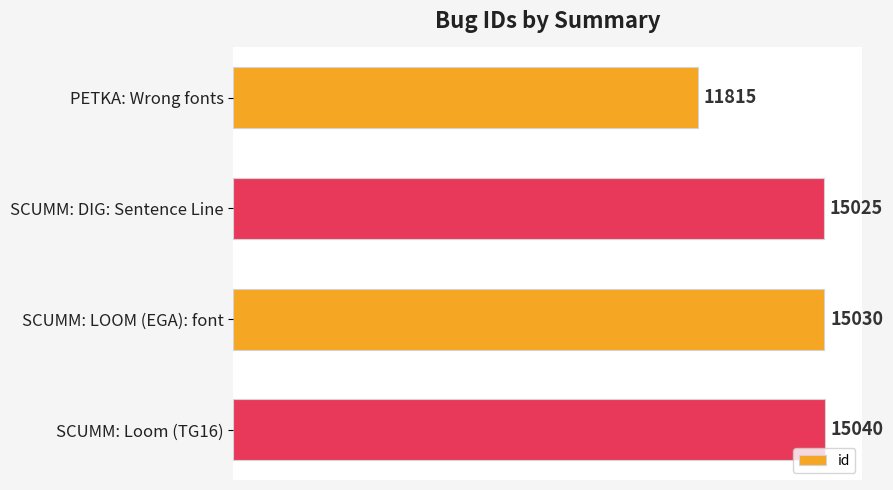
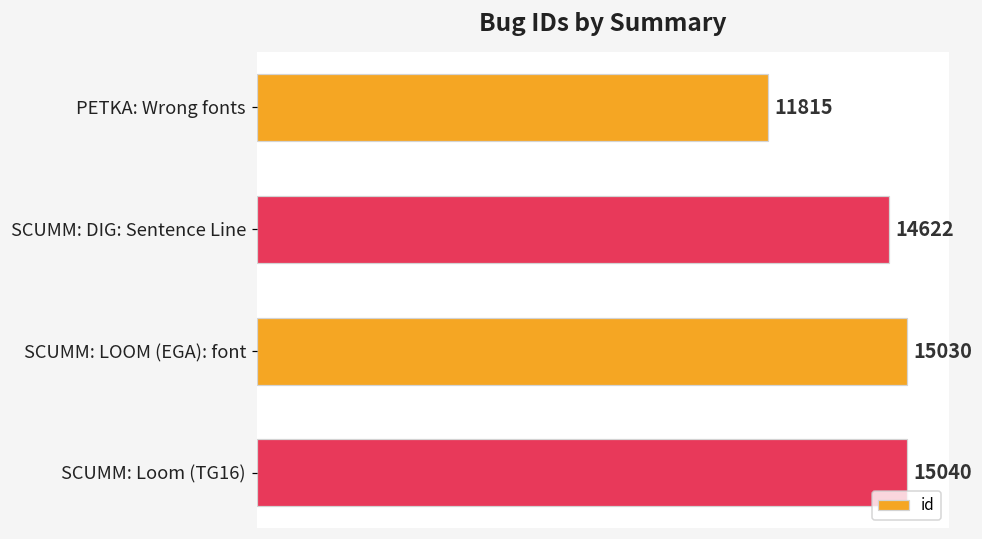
SCUMM: DIG: Sentence Line: 15025 -> 14622
